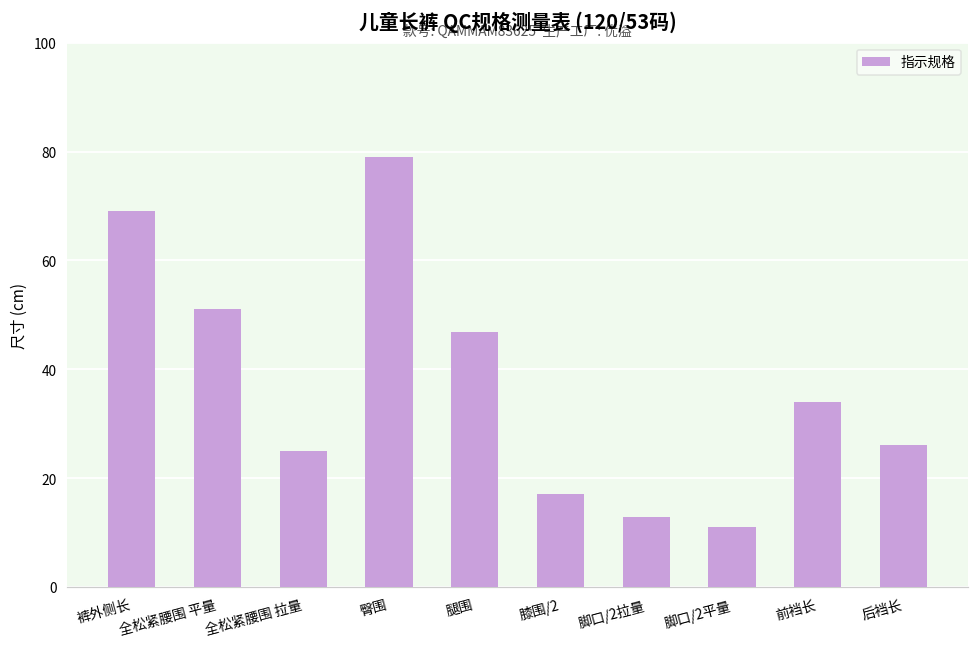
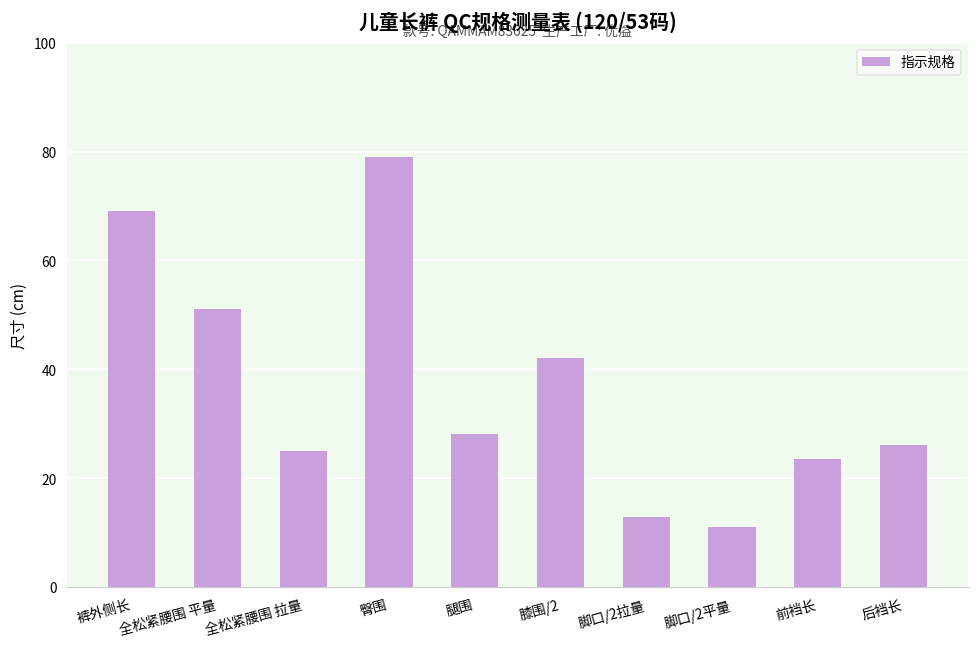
腿围: 47 -> 28
膝围/2: 17 -> 42
前裆长: 34 -> 24
